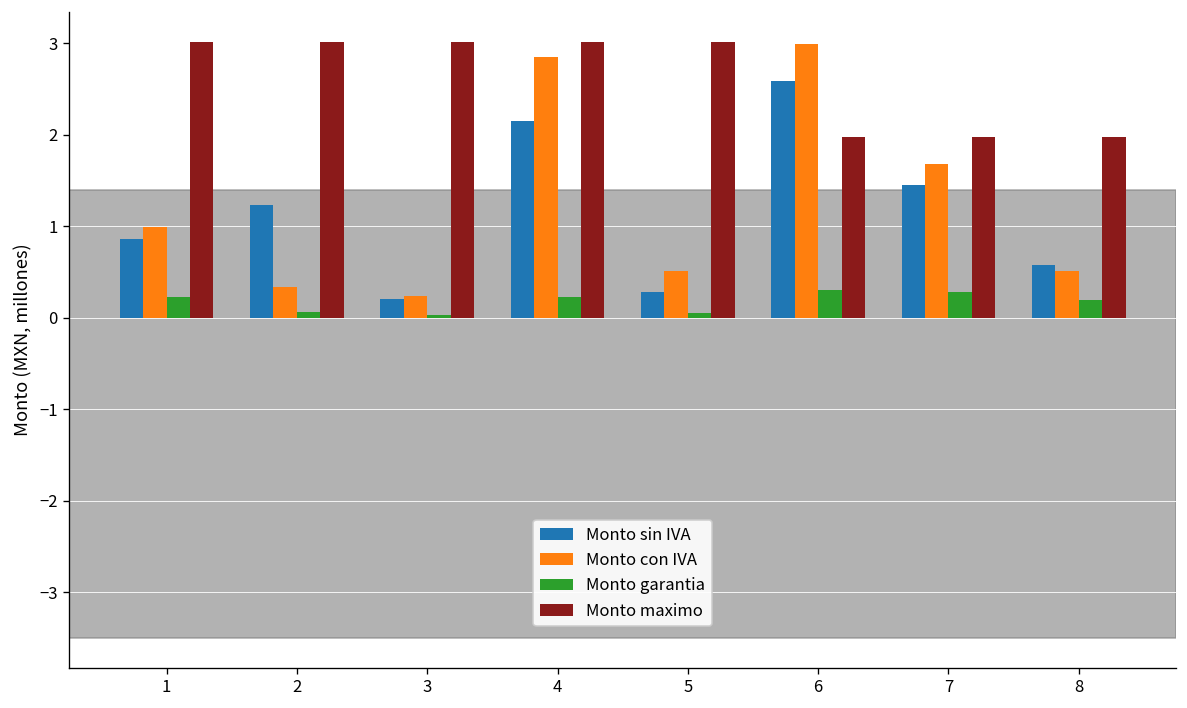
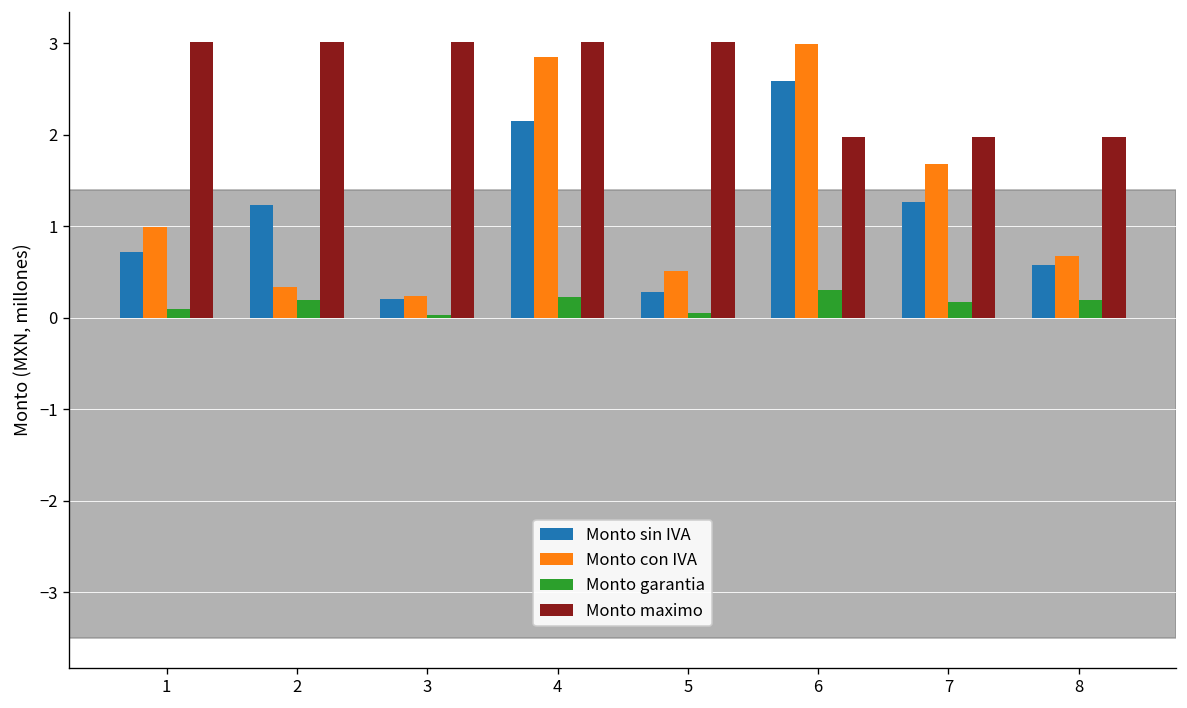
Monto sin IVA, 1: 0.9 -> 0.7
Monto garantia, 1: 0.2 -> 0.1
Monto garantia, 2: 0.1 -> 0.2
Monto sin IVA, 7: 1.5 -> 1.3
Monto garantia, 7: 0.3 -> 0.2
Monto con IVA, 8: 0.5 -> 0.7
